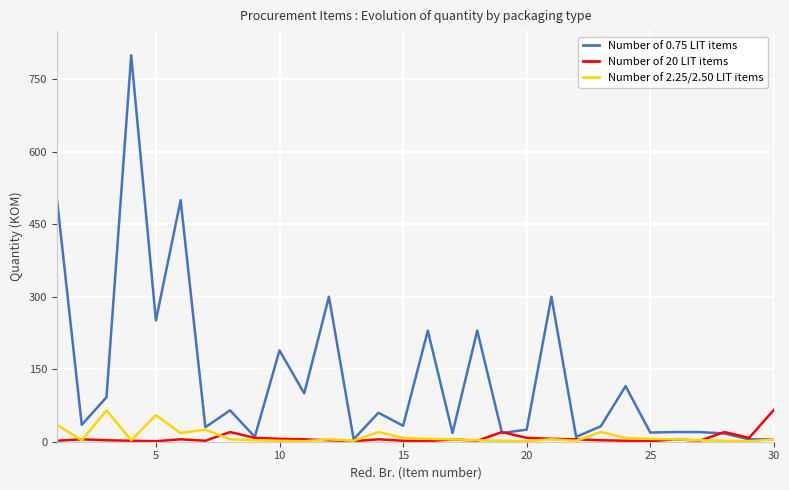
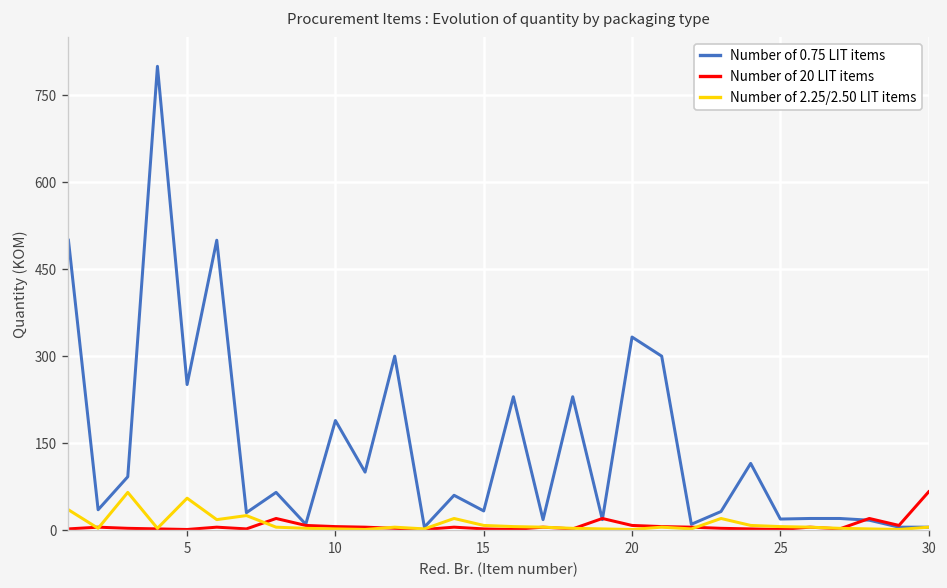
Number of 0.75 LIT items, 20: 30 -> 330
